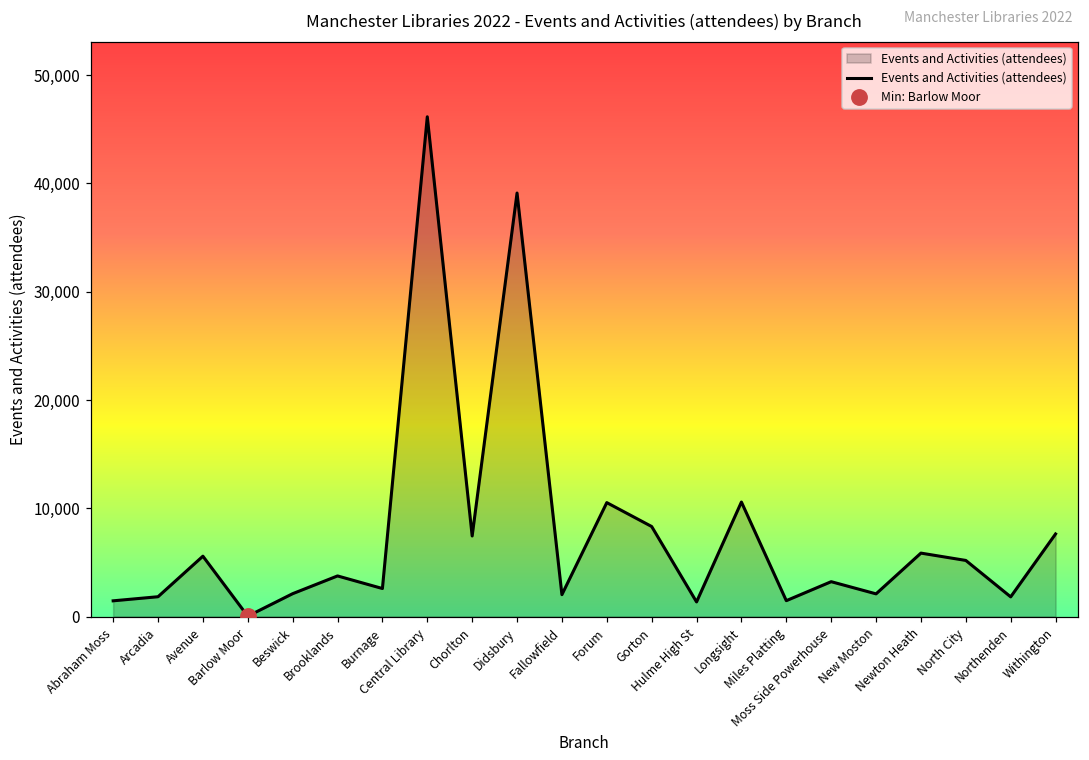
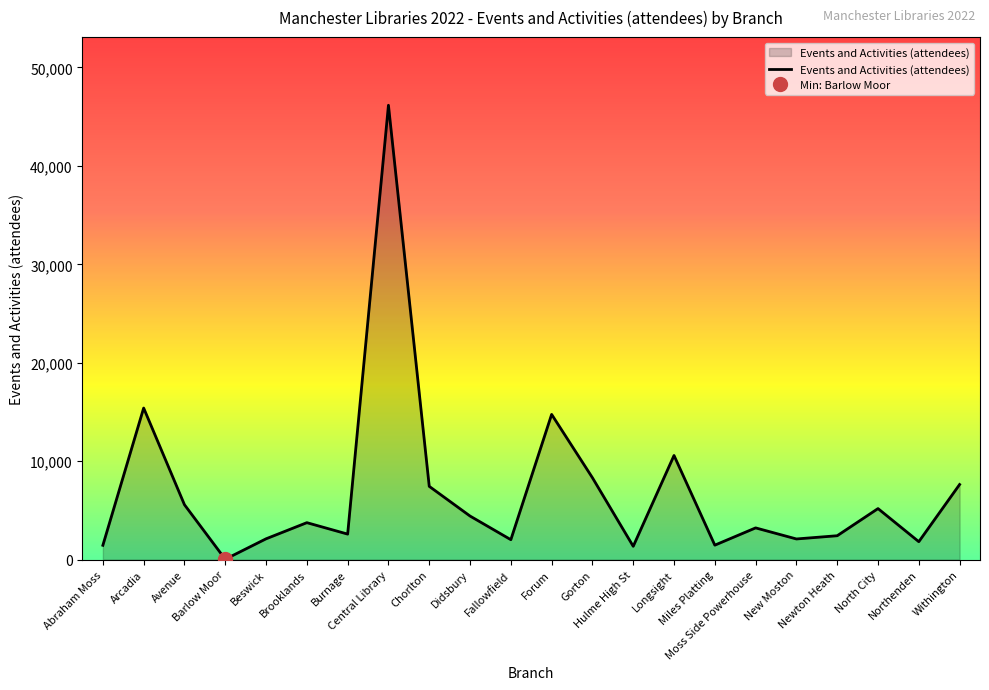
Events and Activities (attendees), Arcadia: 2,000 -> 15,000
Events and Activities (attendees), Didsbury: 39,000 -> 4,000
Events and Activities (attendees), Forum: 11,000 -> 15,000
Events and Activities (attendees), Newton Heath: 6,000 -> 2,000
